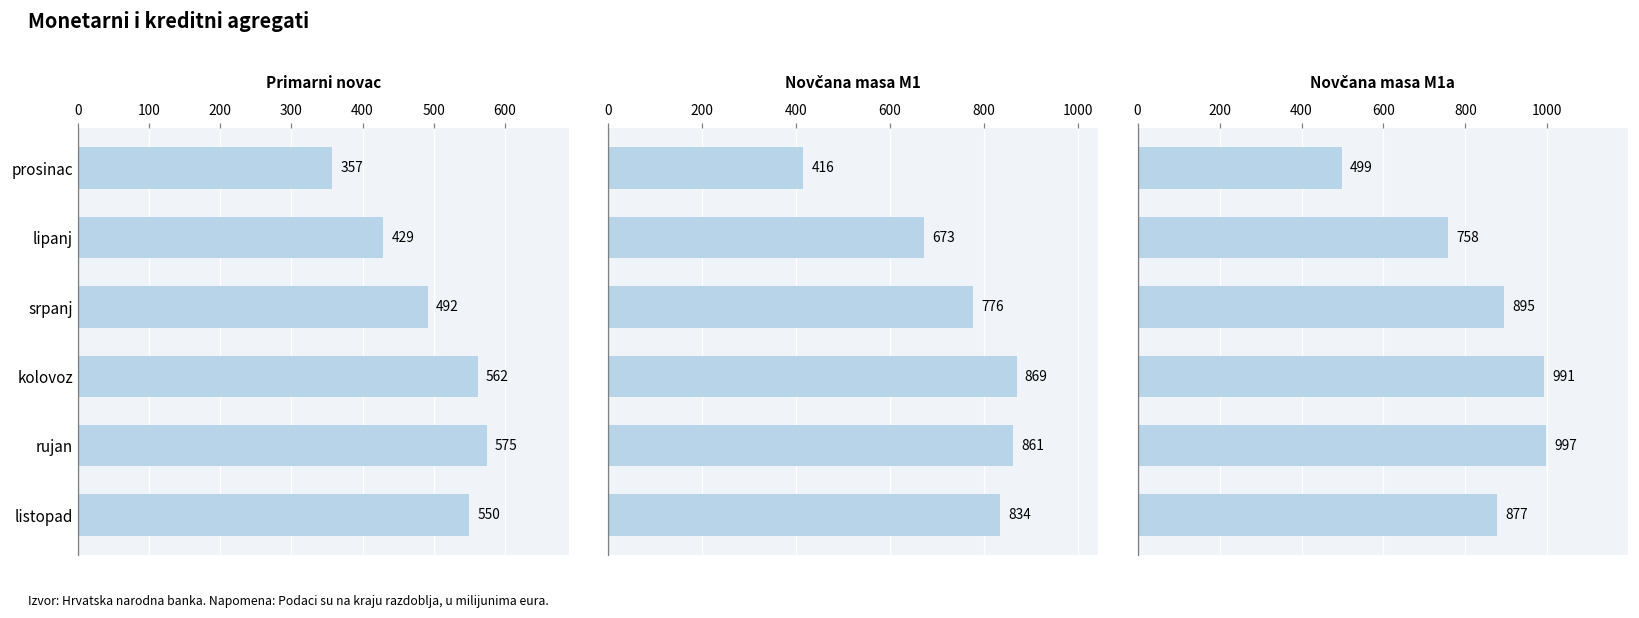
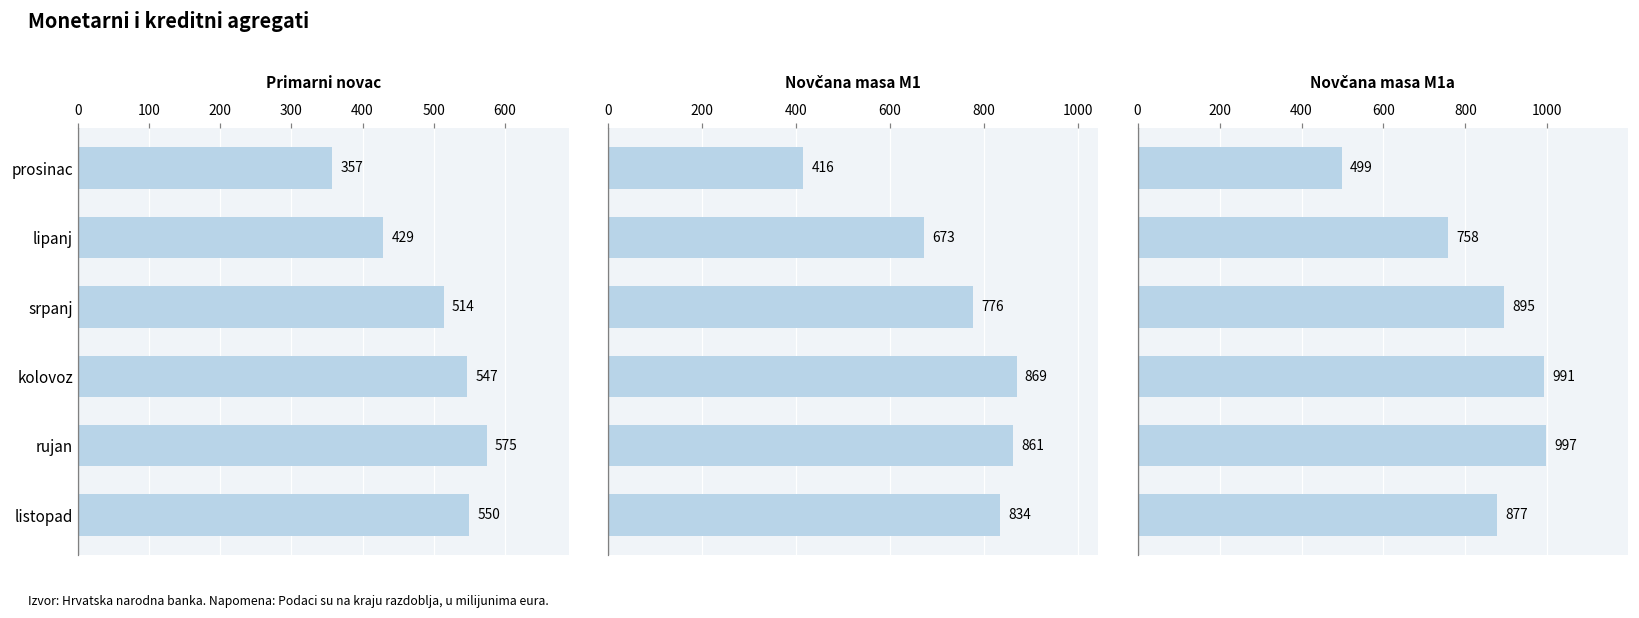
Primarni novac, srpanj: 492 -> 514
Primarni novac, kolovoz: 562 -> 547
